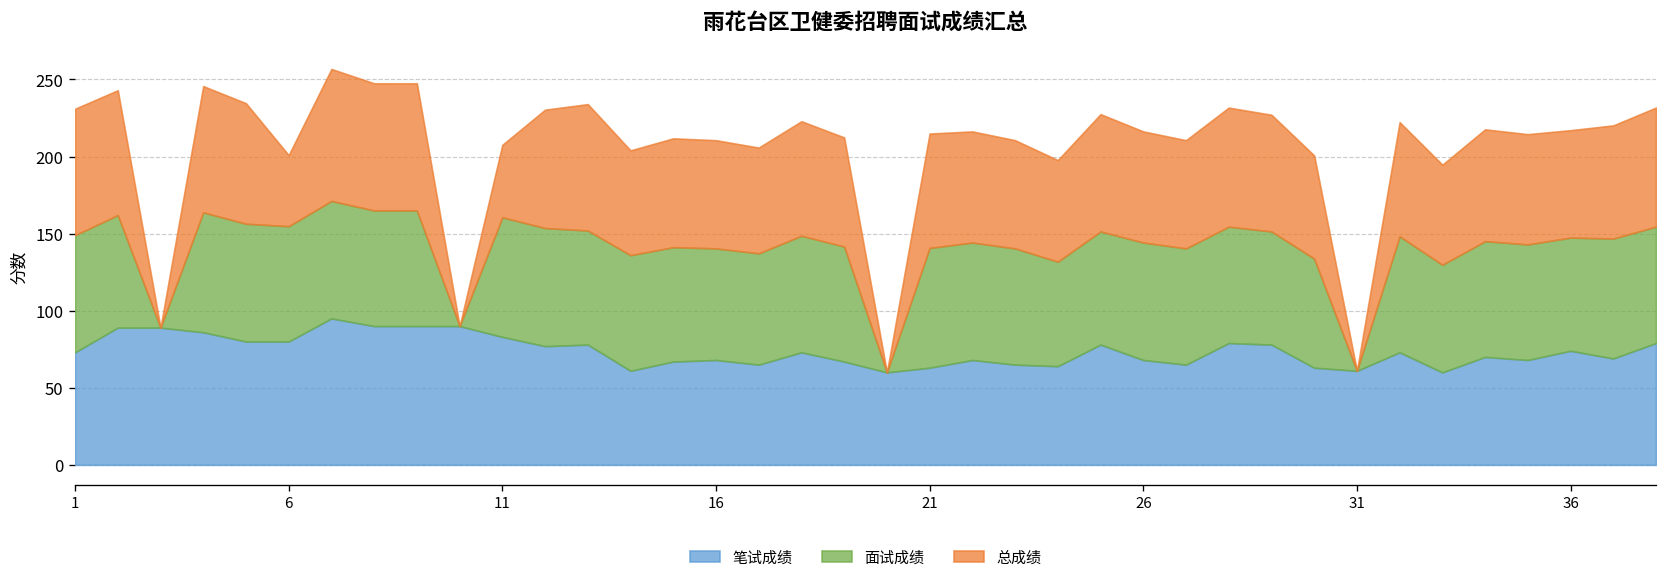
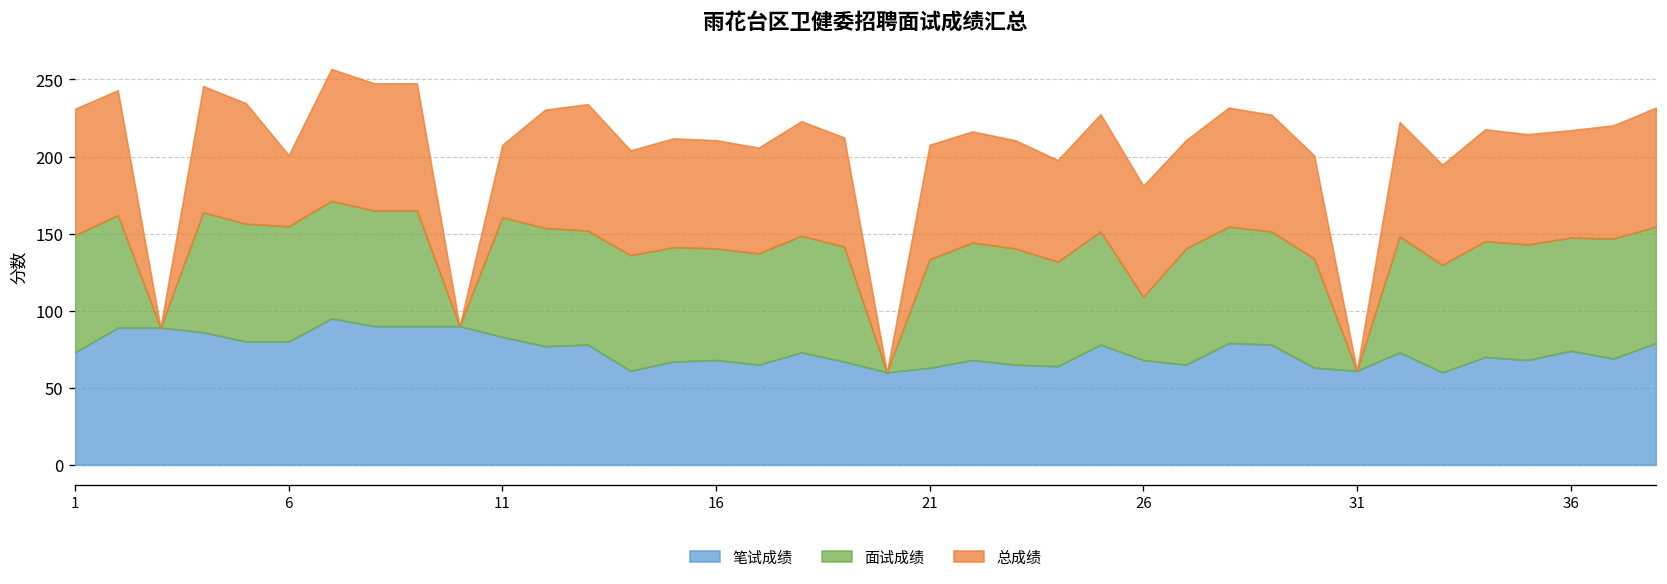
面试成绩, 21: 78 -> 70
面试成绩, 26: 76 -> 41
